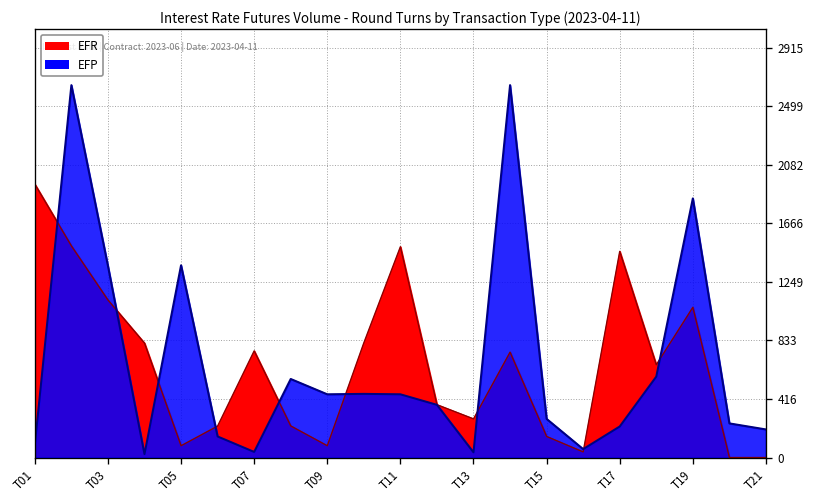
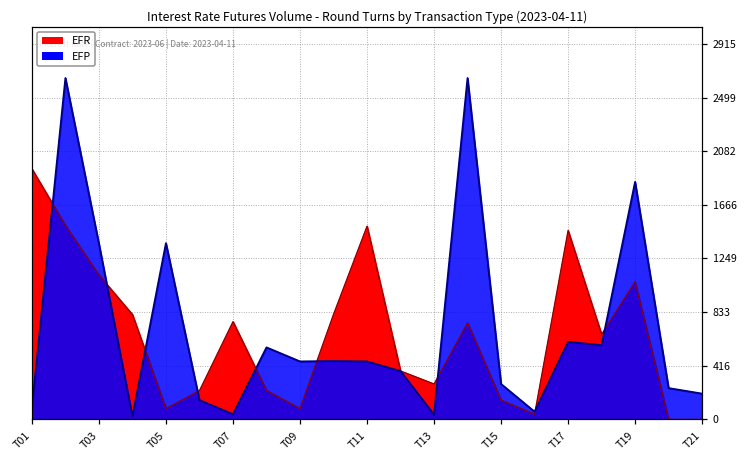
EFP, T17: 220 -> 600
